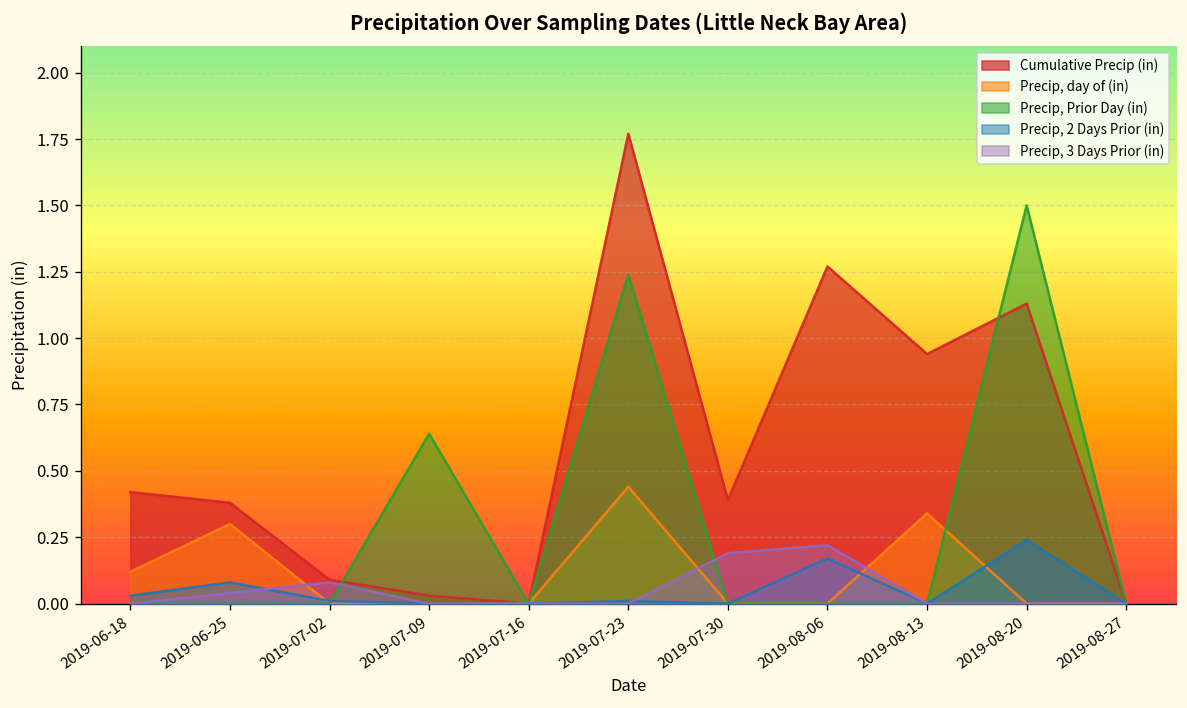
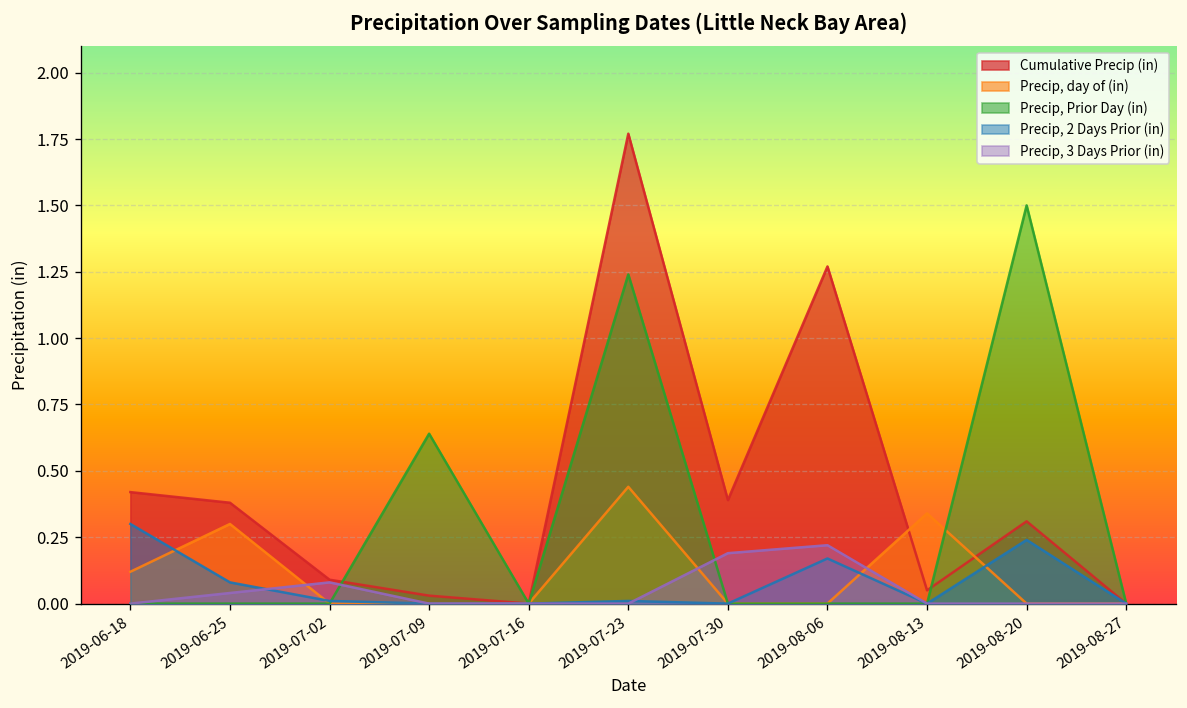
Precip, 2 Days Prior (in), 2019-06-18: 0.03 -> 0.30
Cumulative Precip (in), 2019-08-13: 0.94 -> 0.05
Cumulative Precip (in), 2019-08-20: 1.13 -> 0.31
